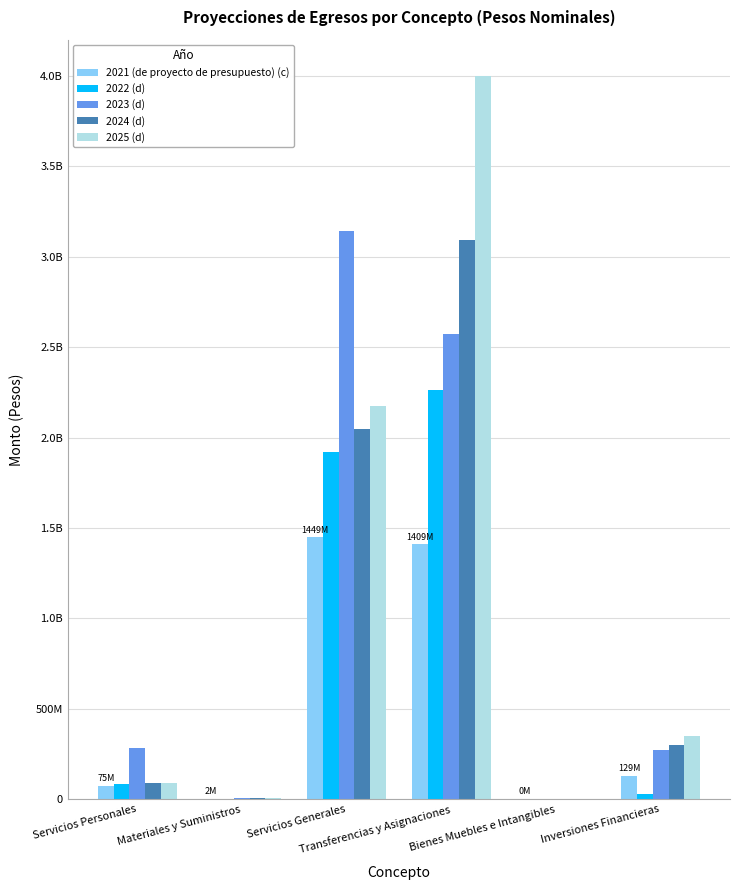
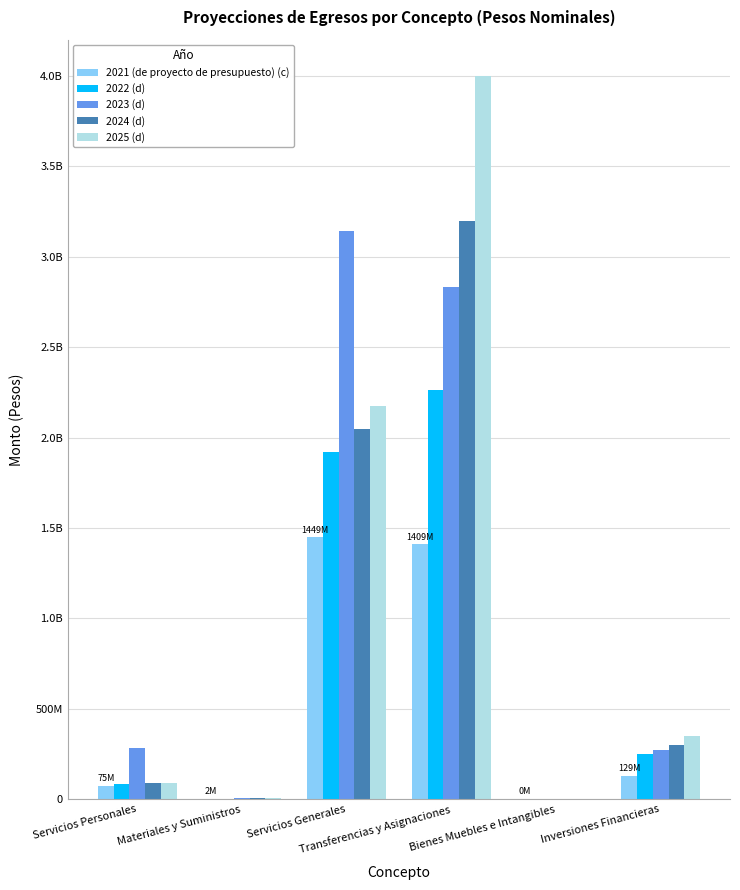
2023 (d), Transferencias y Asignaciones: 2570000000 -> 2830000000
2024 (d), Transferencias y Asignaciones: 3090000000 -> 3200000000
2022 (d), Inversiones Financieras: 30000000 -> 250000000
